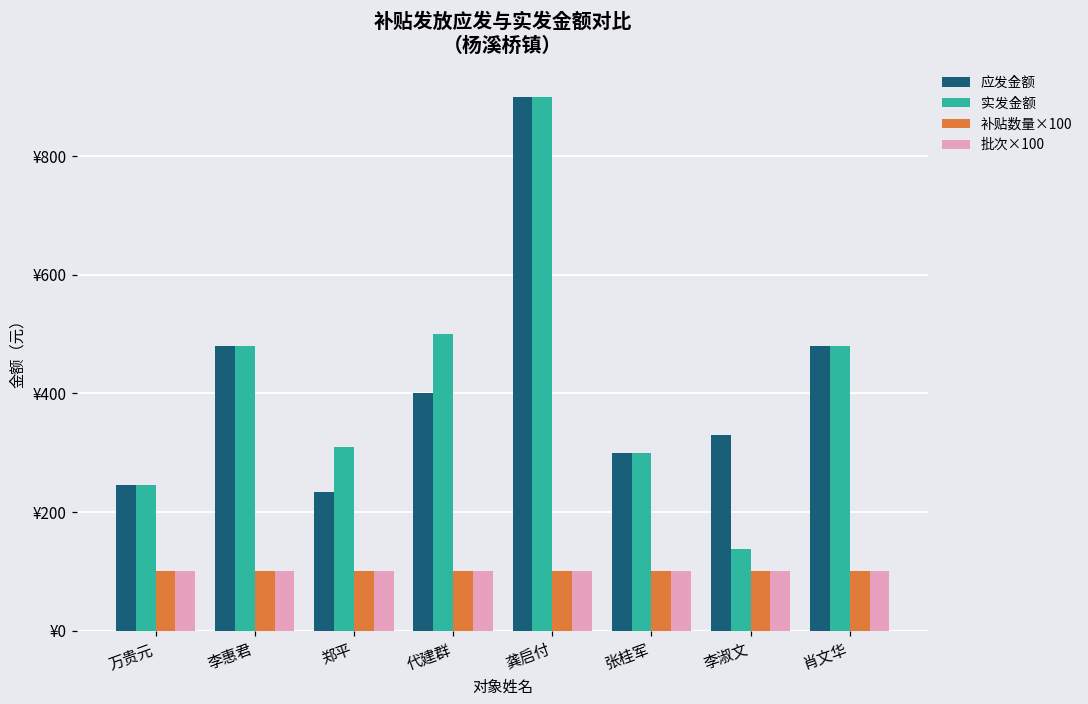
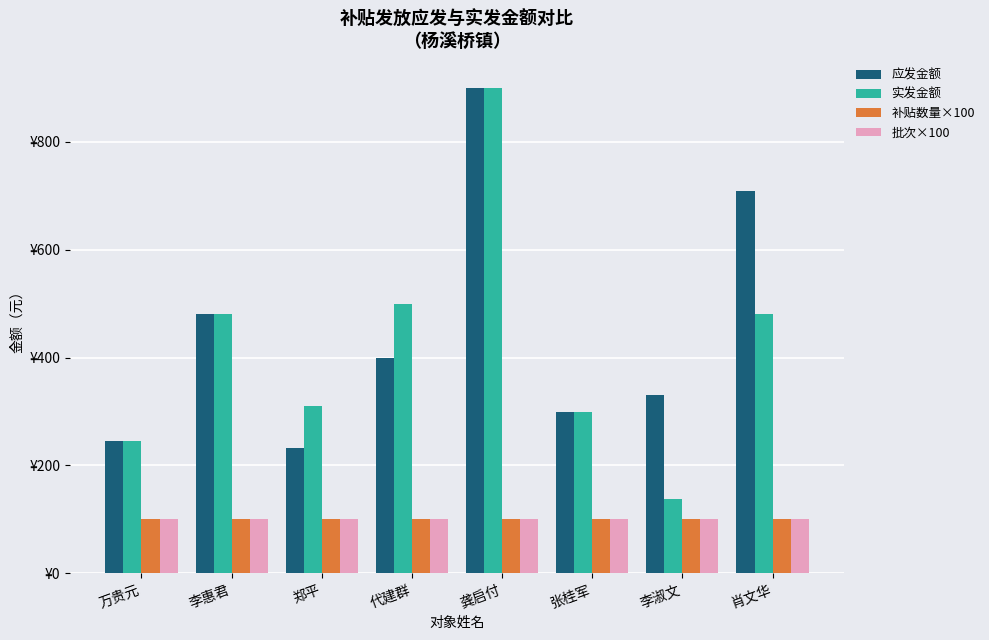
应发金额, 肖文华: ¥480 -> ¥710
